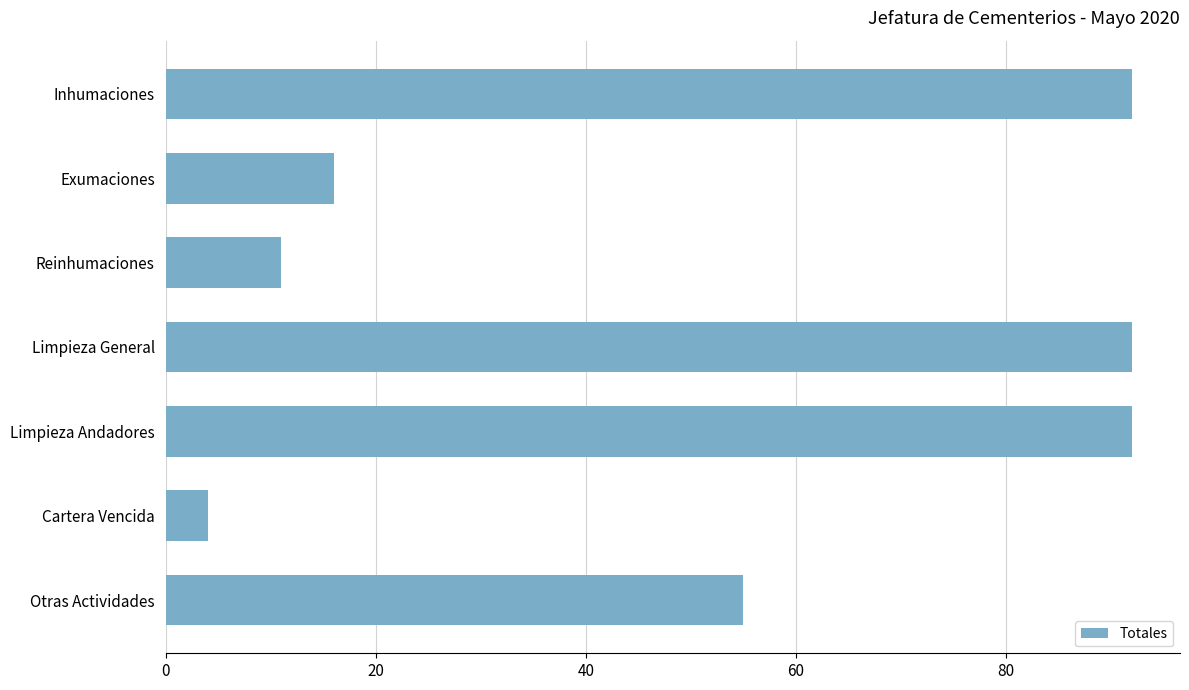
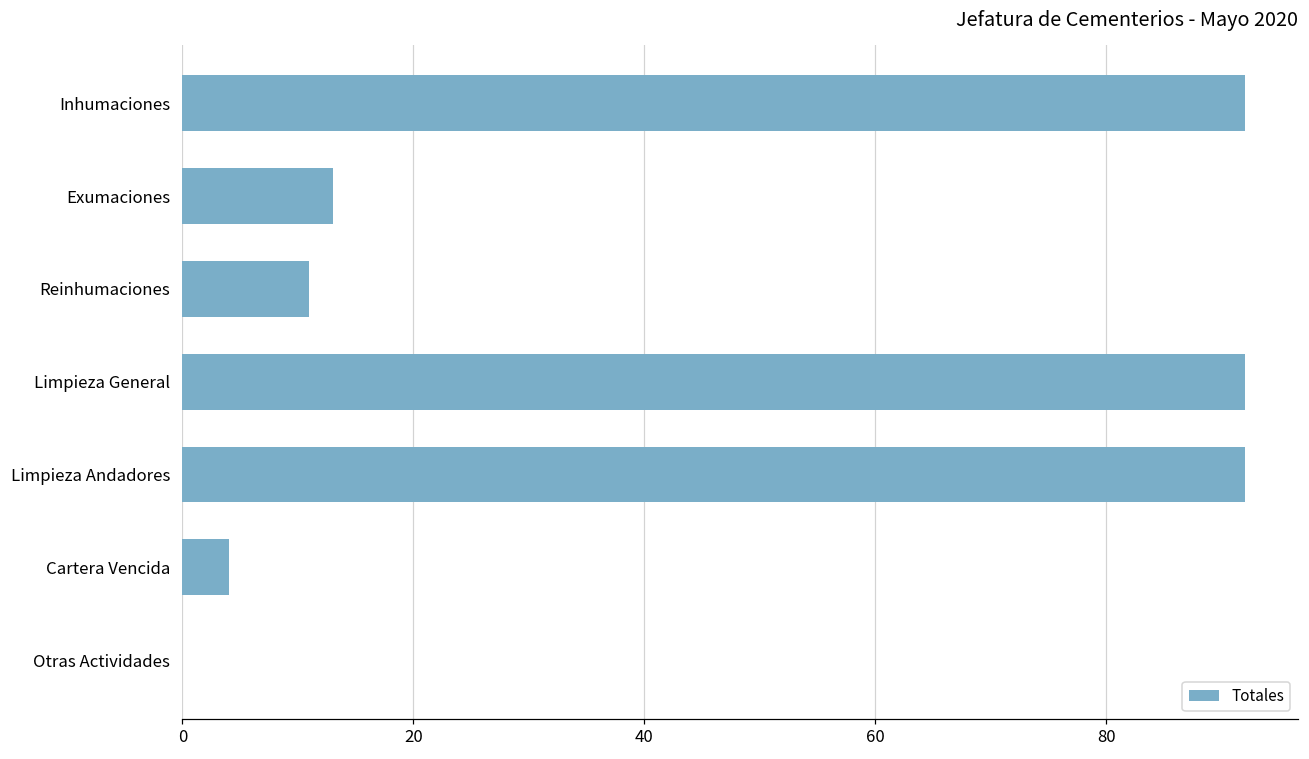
Exumaciones: 16 -> 13
Otras Actividades: 55 -> 0
